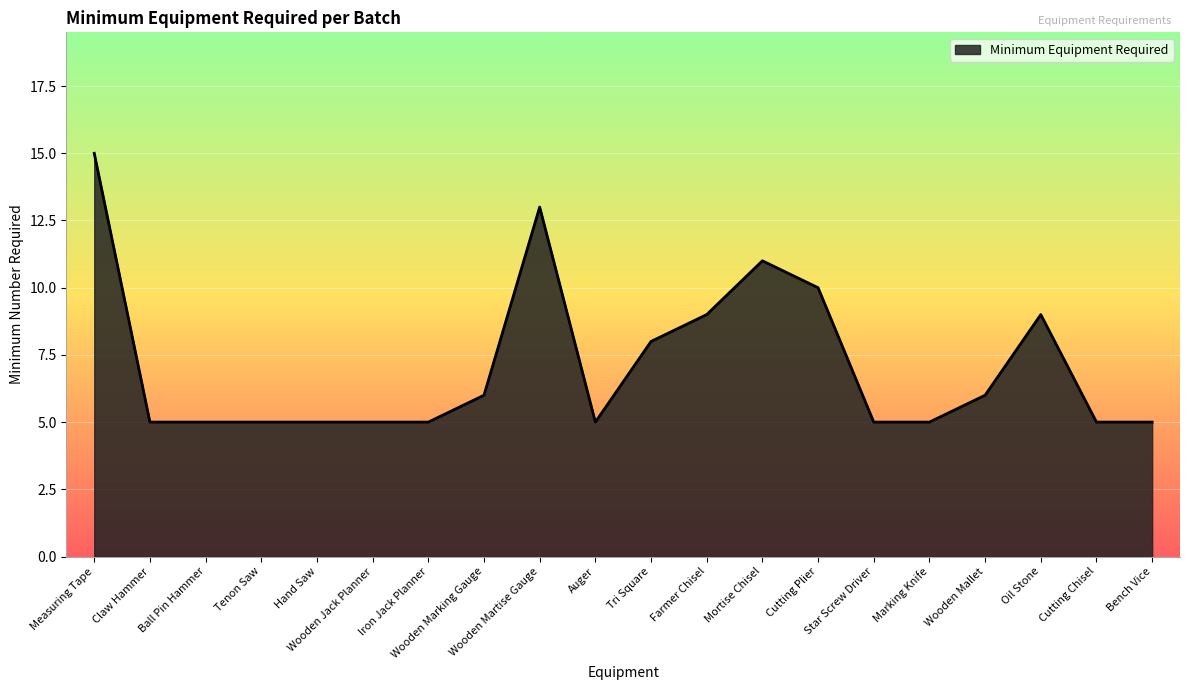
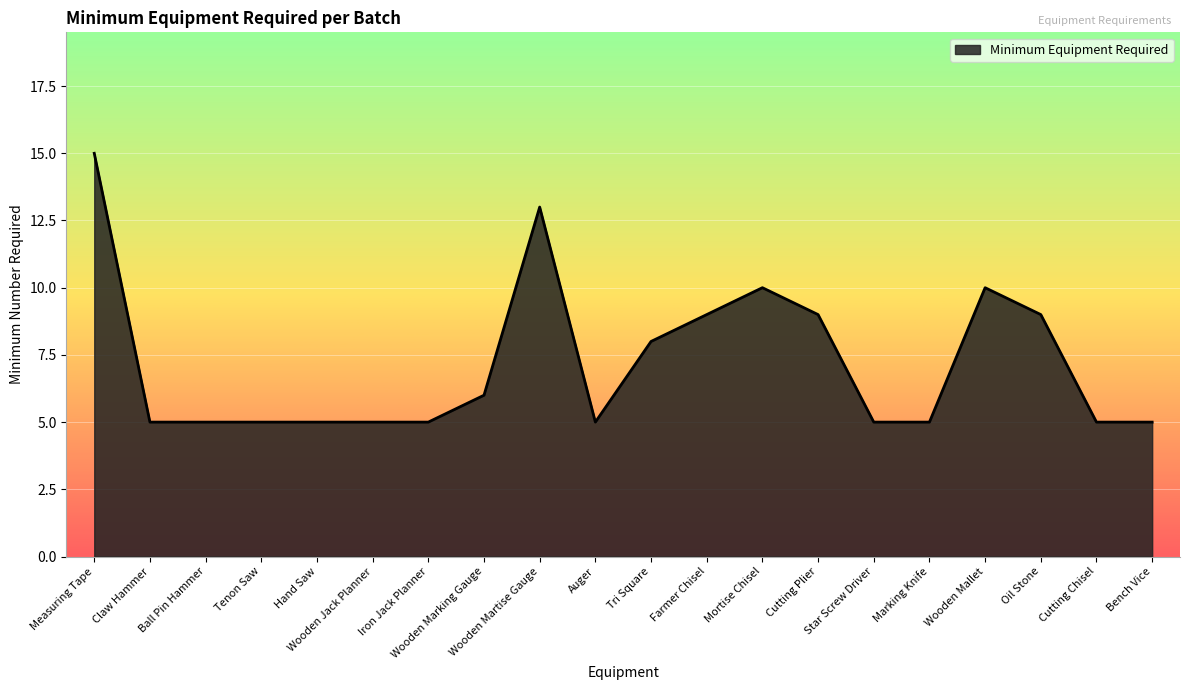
Mortise Chisel: 11 -> 10
Cutting Plier: 10 -> 9
Wooden Mallet: 6 -> 10
